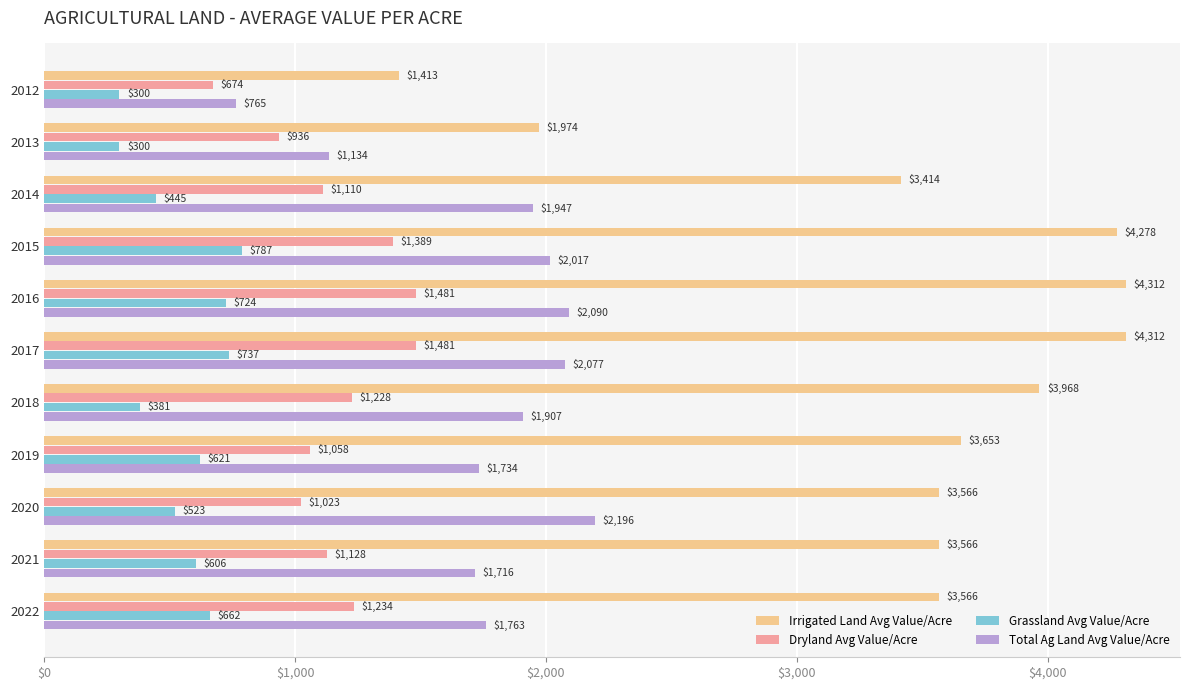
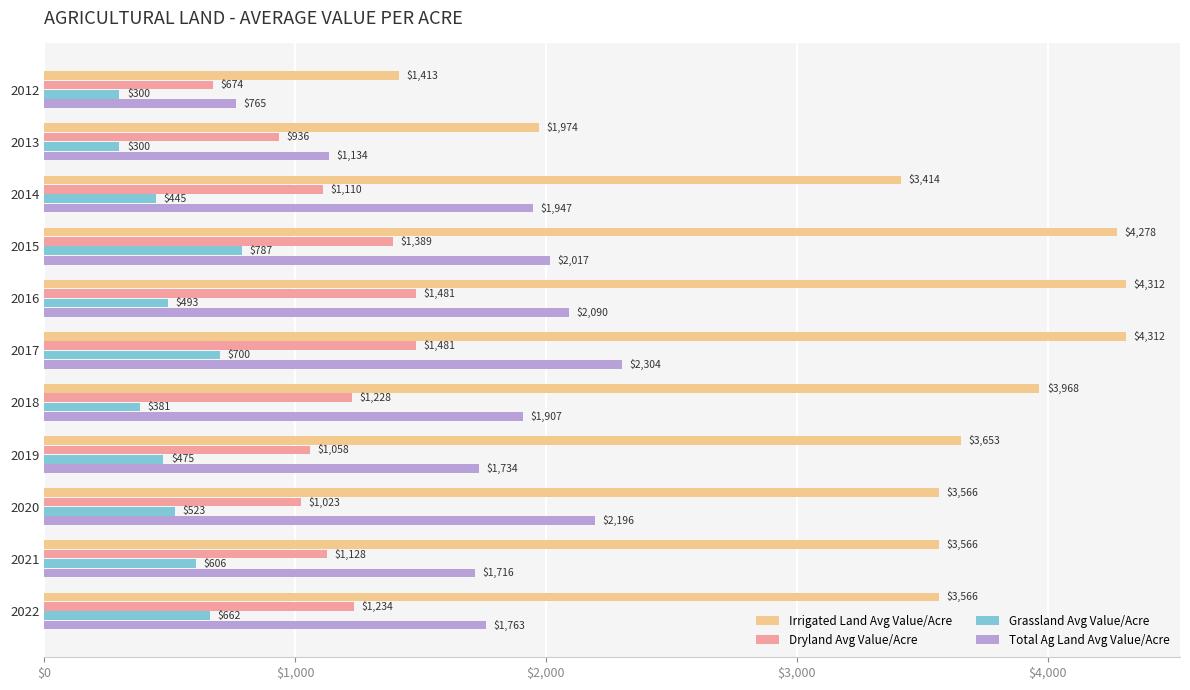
Grassland Avg Value/Acre, 2016: $724 -> $493
Grassland Avg Value/Acre, 2017: $737 -> $700
Total Ag Land Avg Value/Acre, 2017: $2,077 -> $2,304
Grassland Avg Value/Acre, 2019: $621 -> $475
